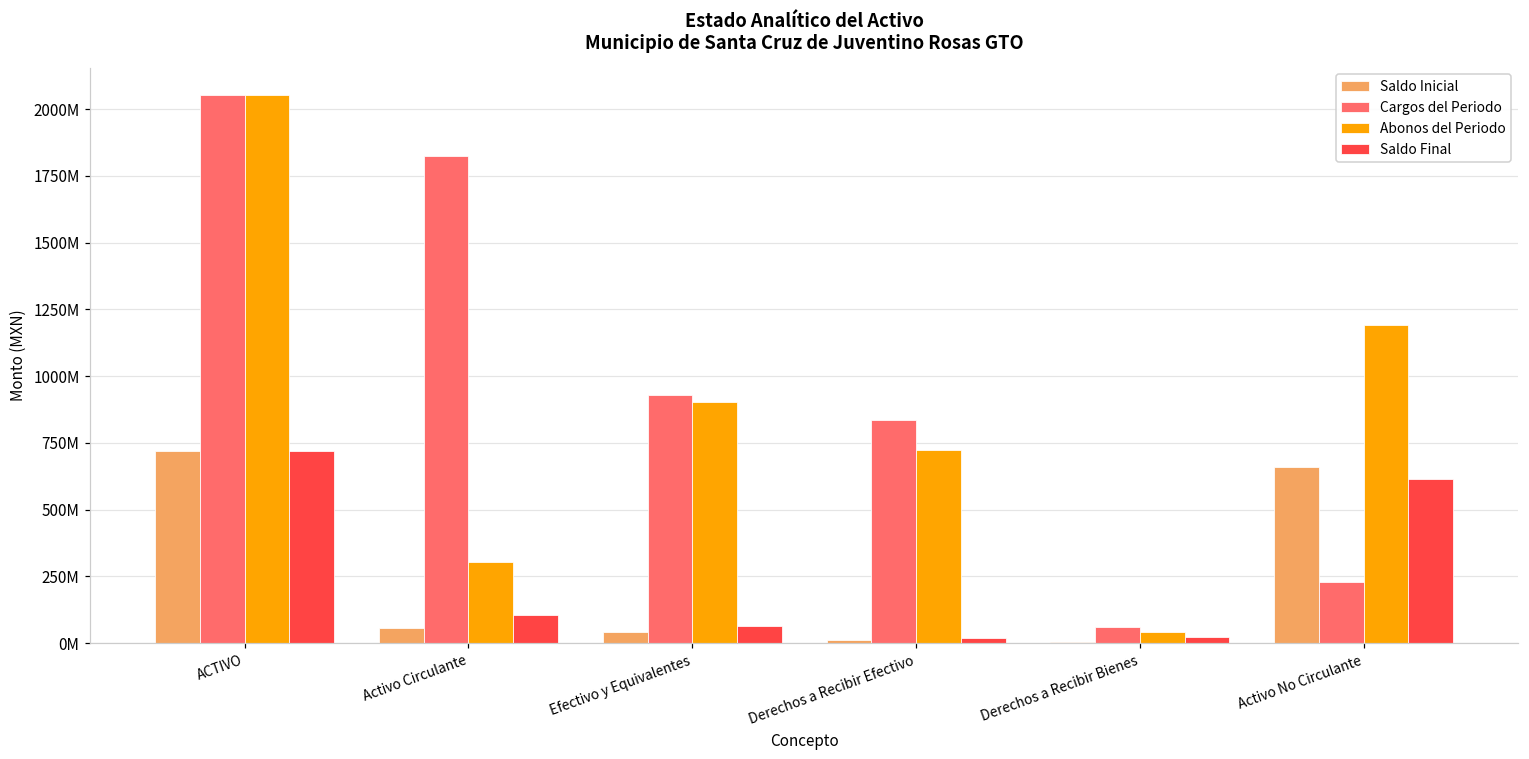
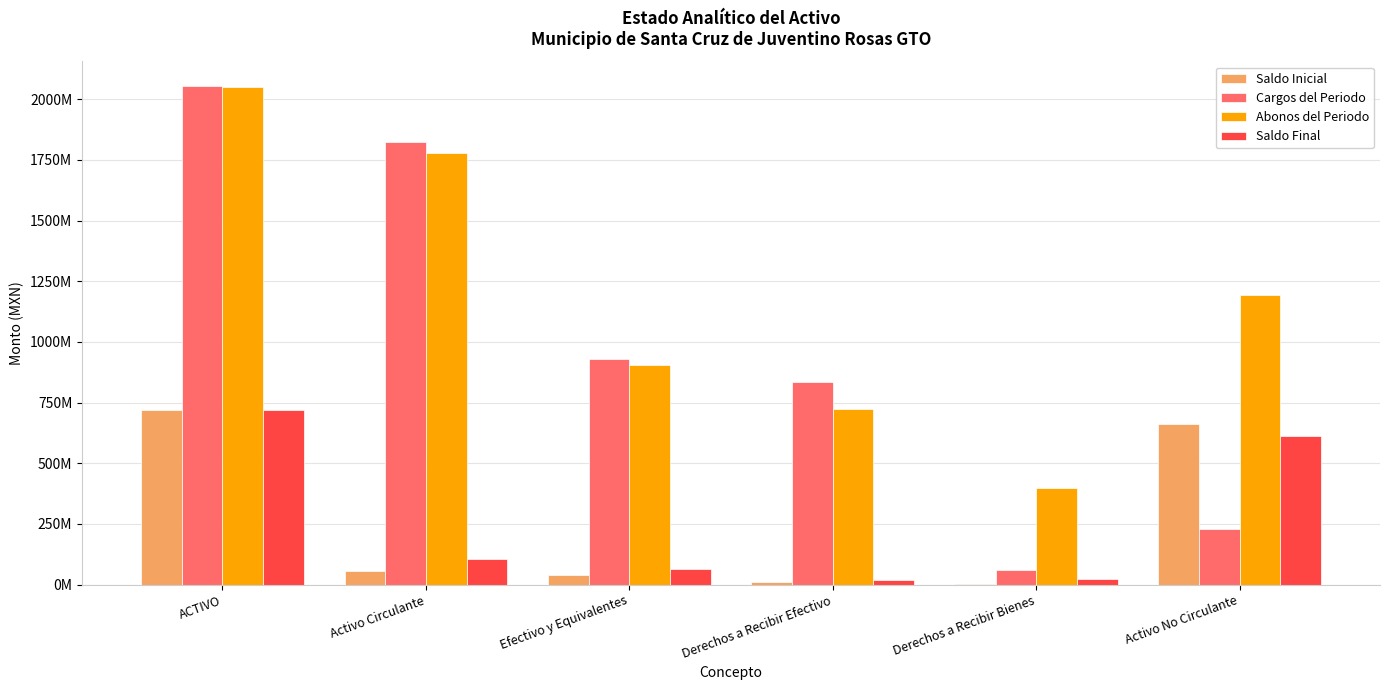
Abonos del Periodo, Activo Circulante: 300000000 -> 1780000000
Abonos del Periodo, Derechos a Recibir Bienes: 40000000 -> 400000000
